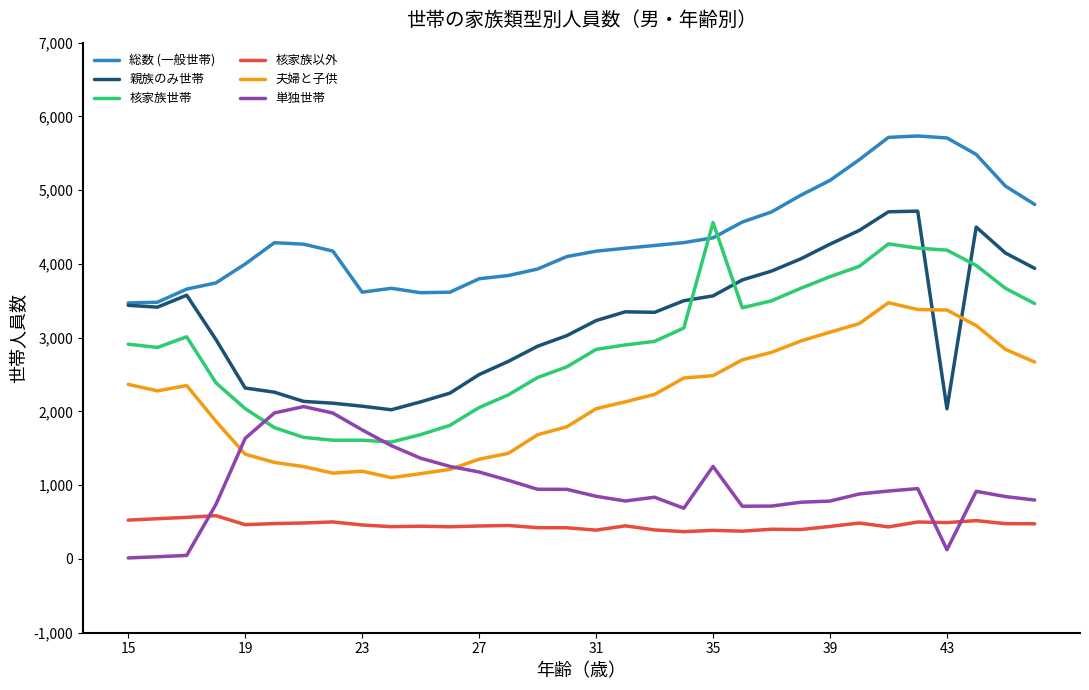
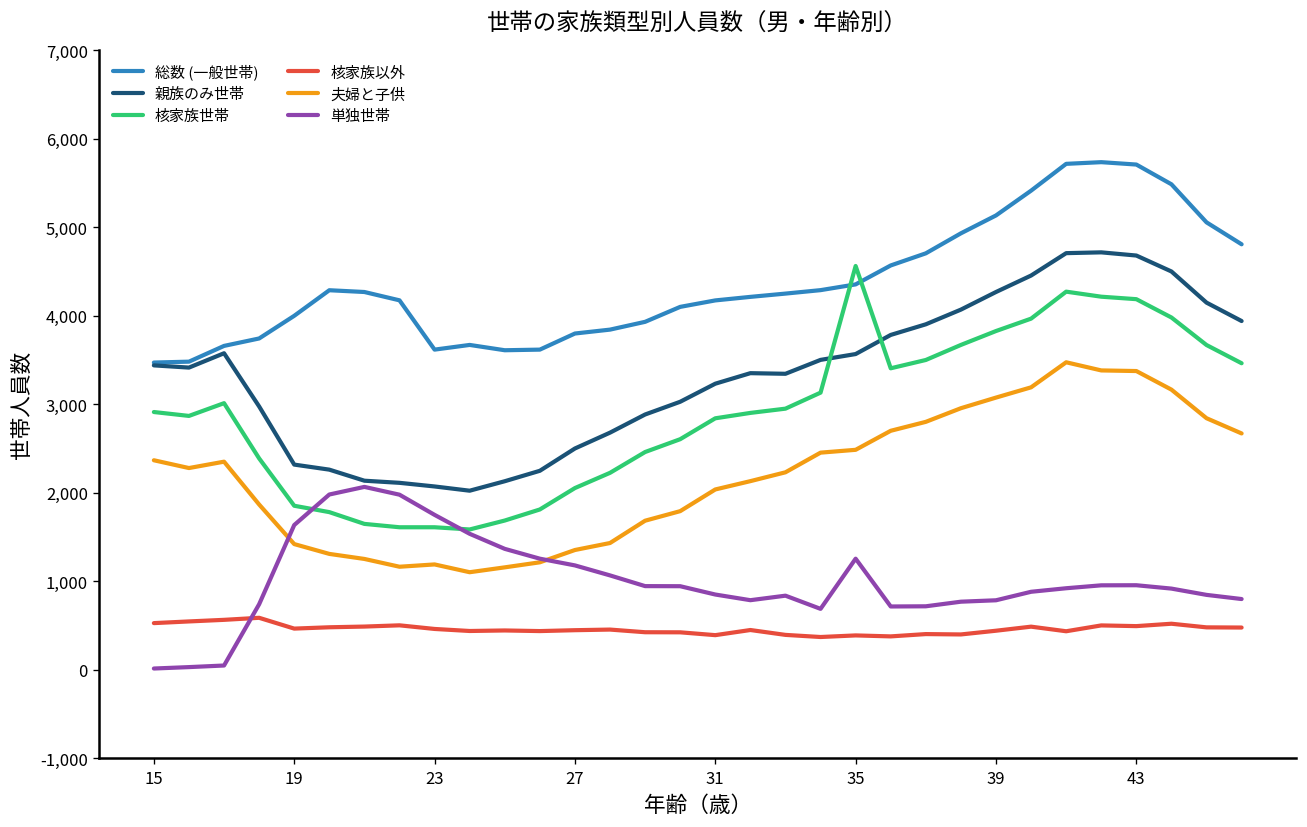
核家族世帯, 19: 2,000 -> 1,900
親族のみ世帯, 43: 2,000 -> 4,700
単独世帯, 43: 100 -> 1,000
